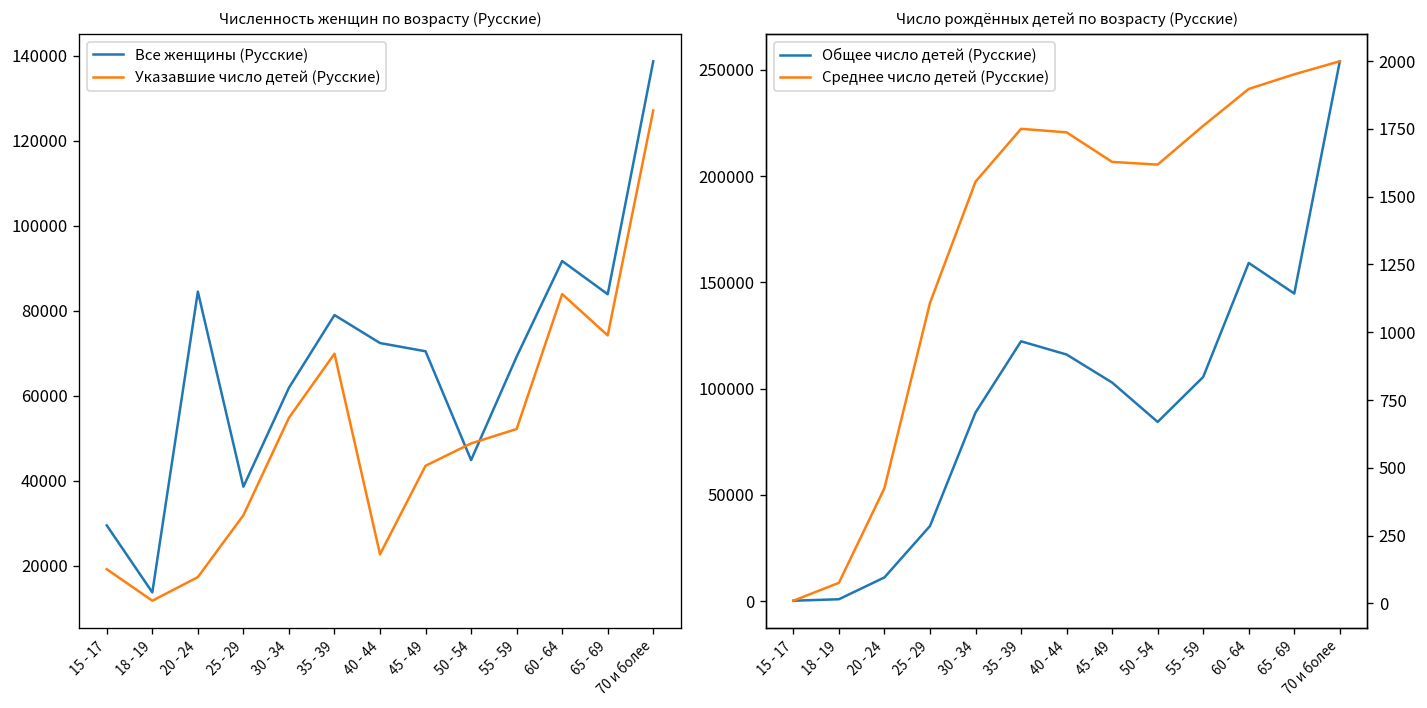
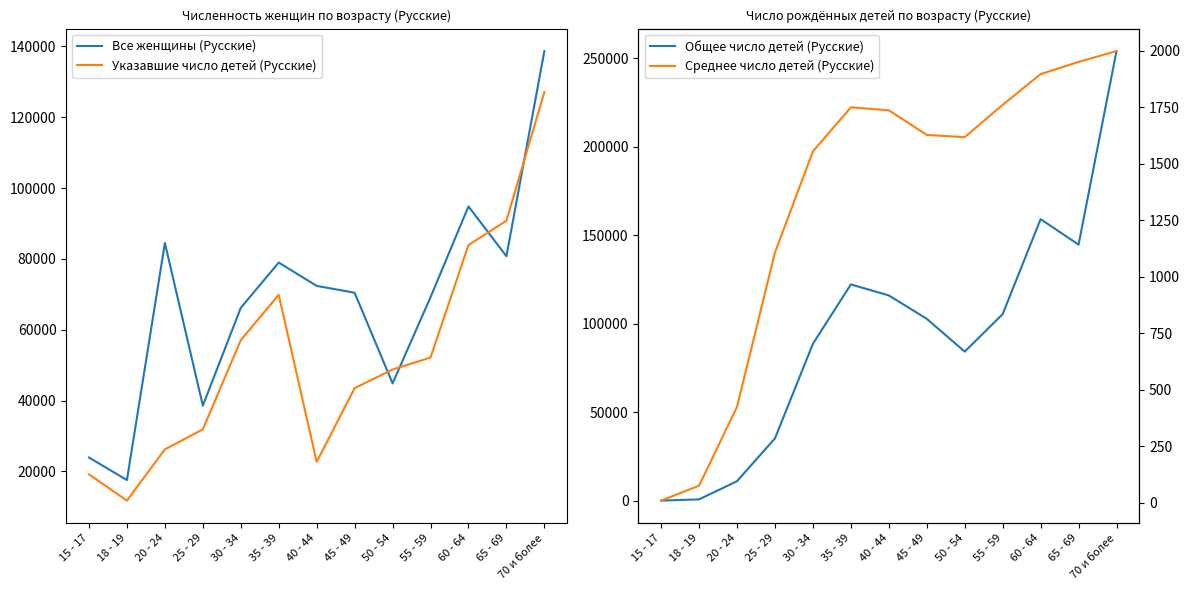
Численность женщин по возрасту (Русские), Все женщины (Русские), 15 - 17: 29000 -> 24000
Численность женщин по возрасту (Русские), Все женщины (Русские), 18 - 19: 14000 -> 18000
Численность женщин по возрасту (Русские), Указавшие число детей (Русские), 20 - 24: 17000 -> 26000
Численность женщин по возрасту (Русские), Все женщины (Русские), 30 - 34: 62000 -> 66000
Численность женщин по возрасту (Русские), Указавшие число детей (Русские), 30 - 34: 55000 -> 57000
Численность женщин по возрасту (Русские), Все женщины (Русские), 60 - 64: 92000 -> 95000
Численность женщин по возрасту (Русские), Все женщины (Русские), 65 - 69: 84000 -> 81000
Численность женщин по возрасту (Русские), Указавшие число детей (Русские), 65 - 69: 74000 -> 91000
